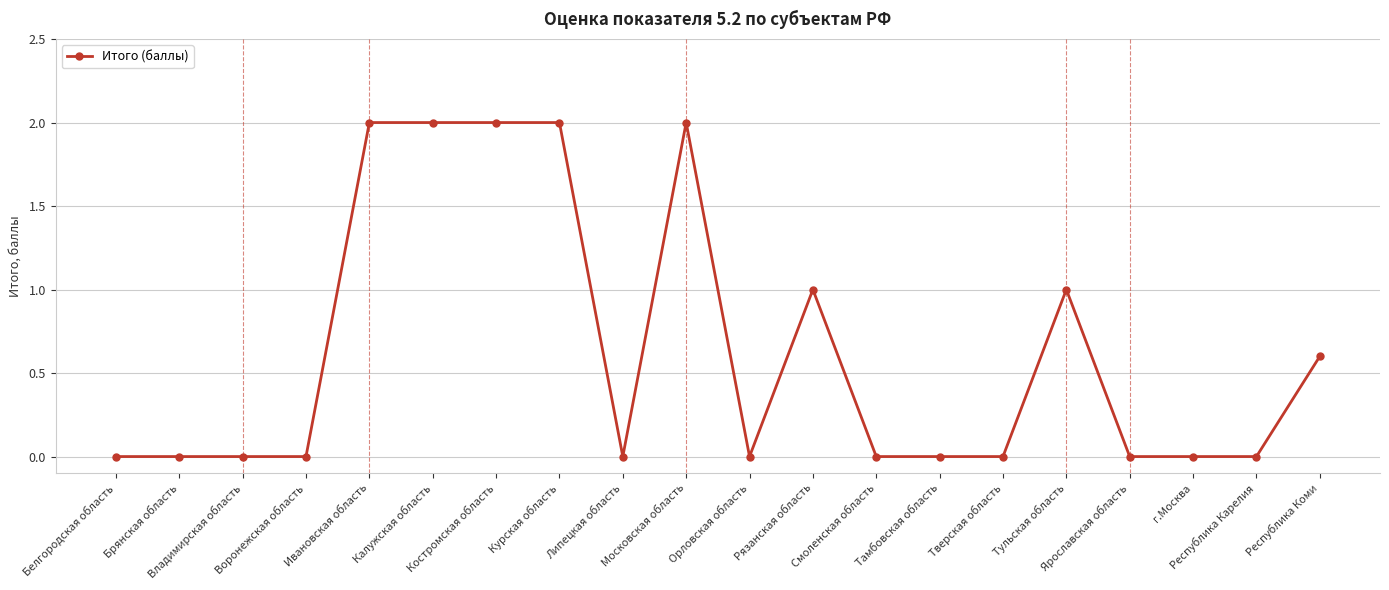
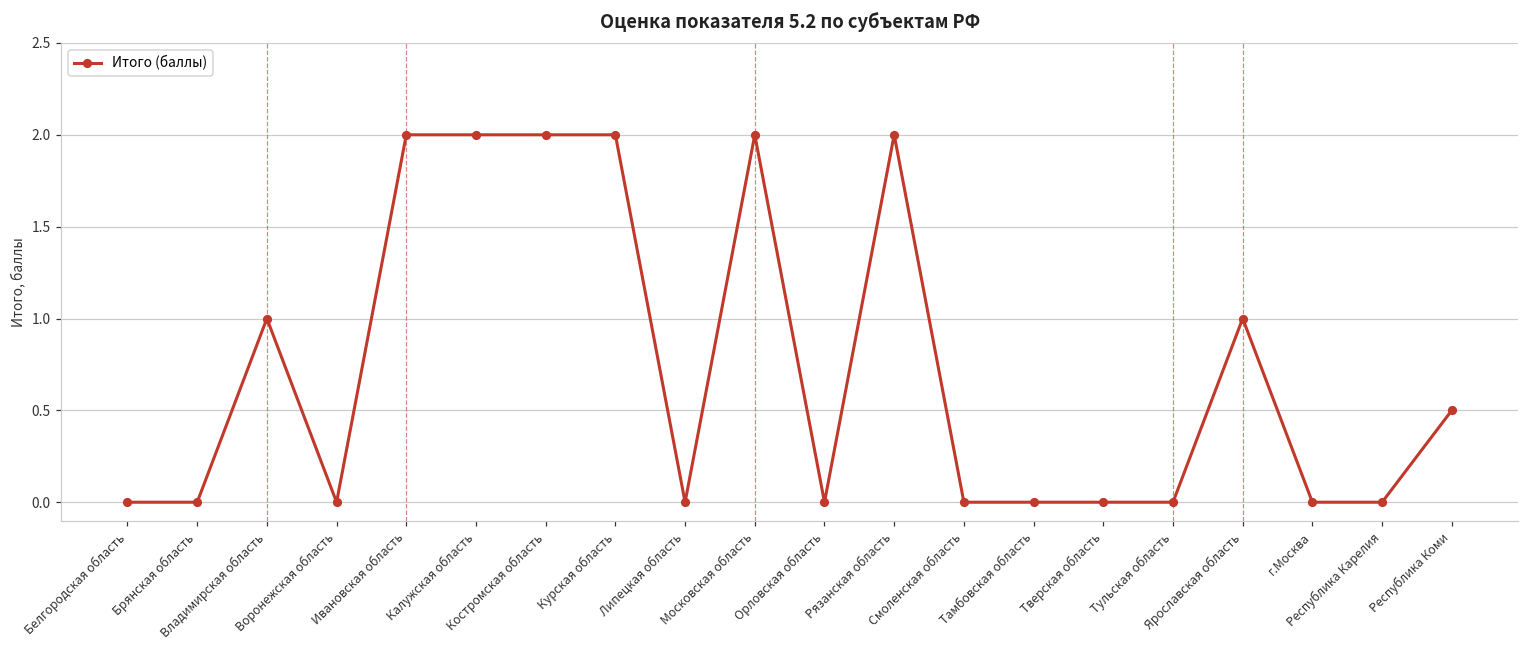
Владимирская область: 0 -> 1
Рязанская область: 1 -> 2
Тульская область: 1 -> 0
Ярославская область: 0 -> 1
Республика Коми: 0.6 -> 0.5
